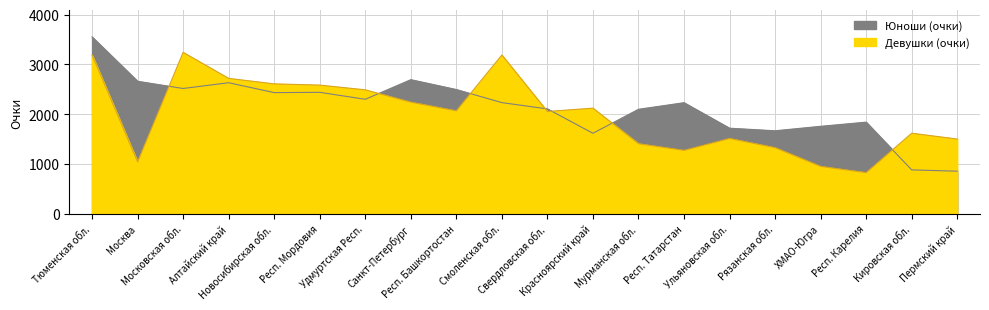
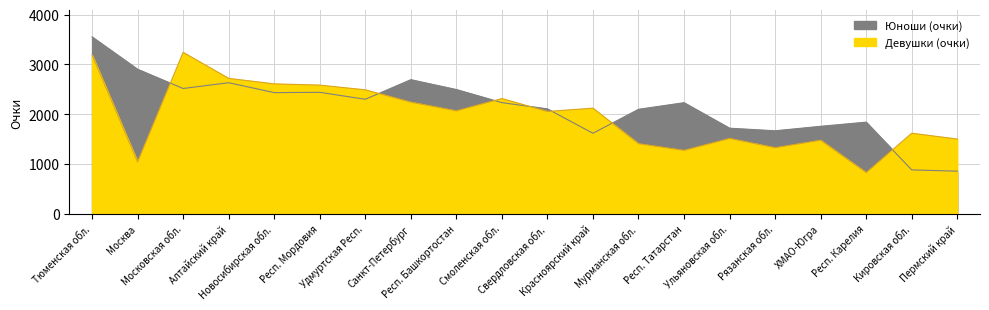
Юноши (очки), Москва: 2700 -> 2900
Девушки (очки), Смоленская обл.: 3200 -> 2300
Девушки (очки), ХМАО-Югра: 900 -> 1500
